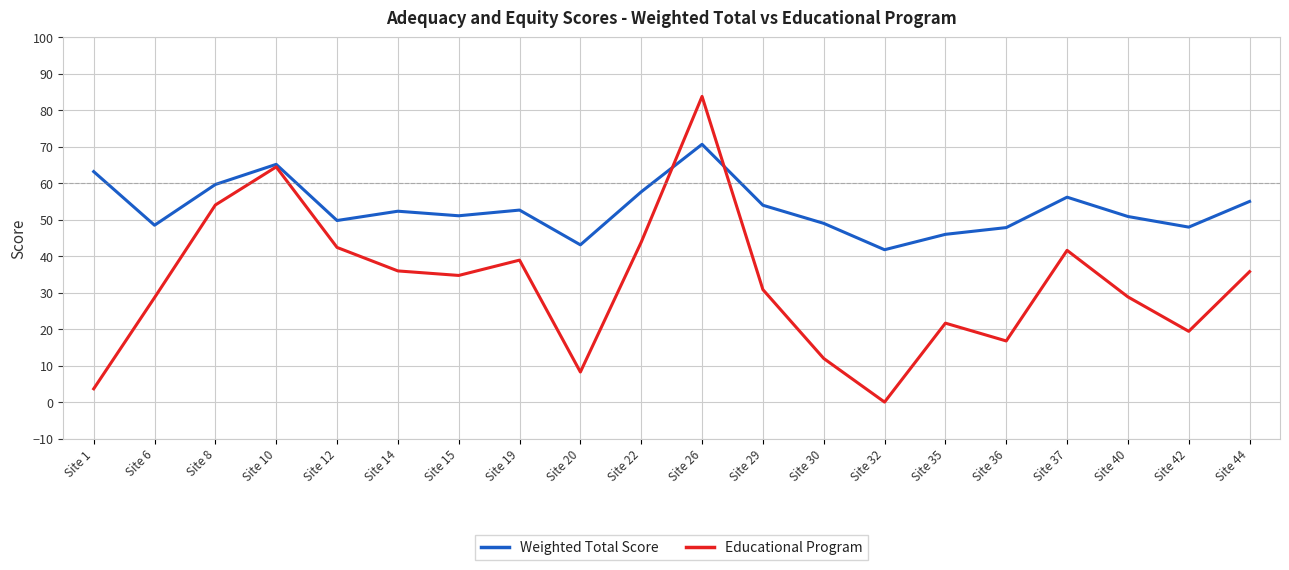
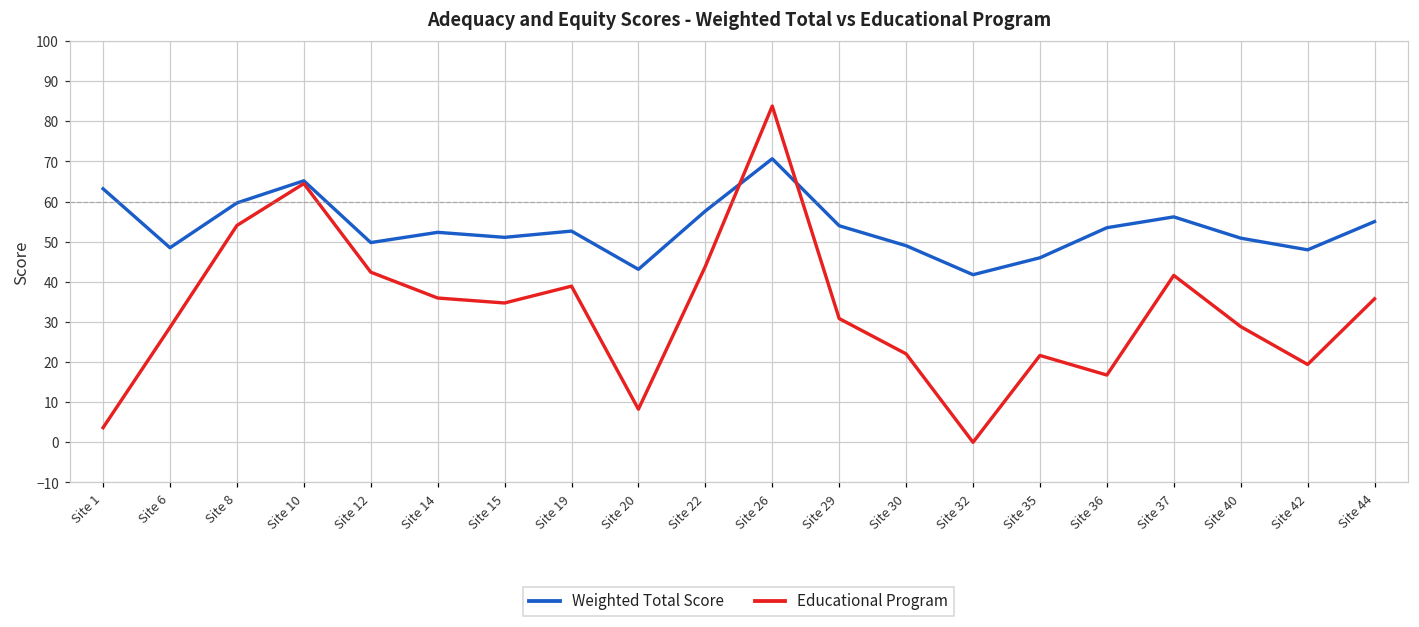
Educational Program, Site 30: 12 -> 22
Weighted Total Score, Site 36: 48 -> 53
